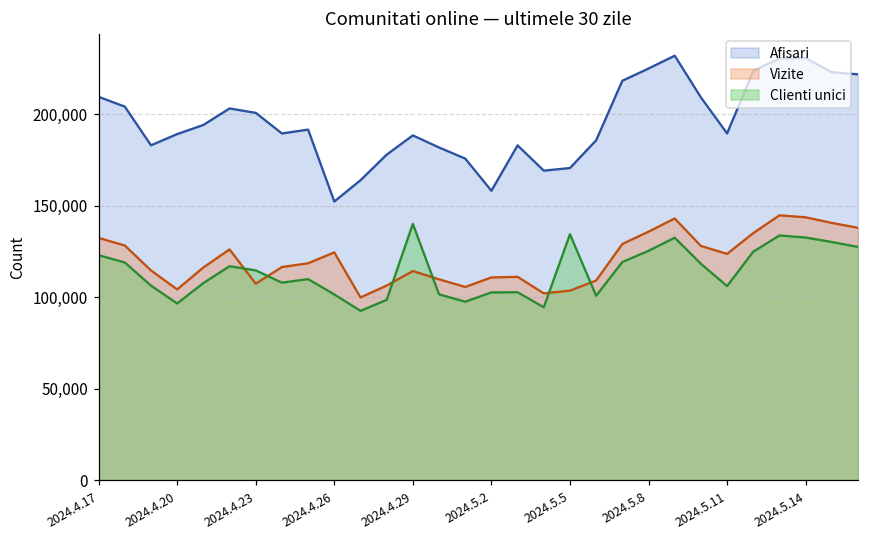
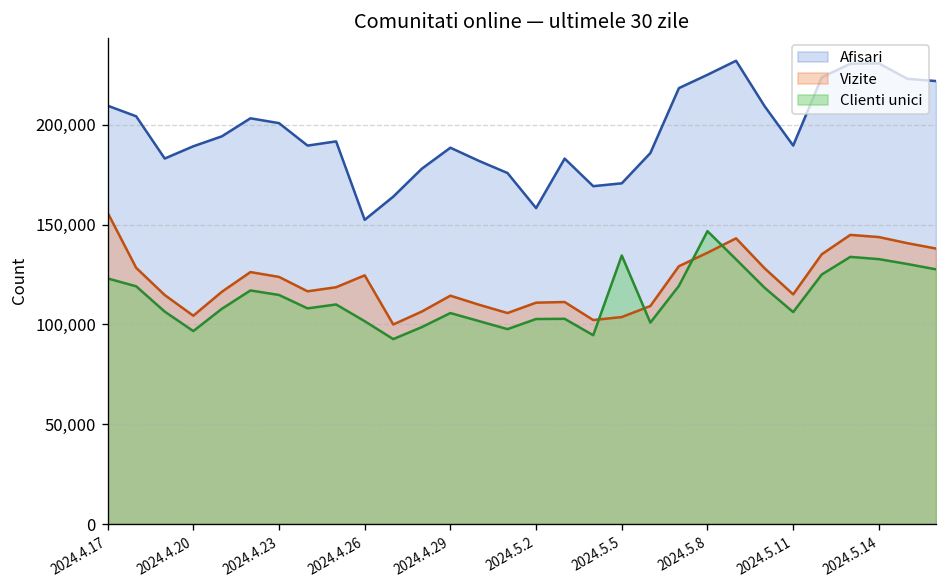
Vizite, 2024.4.17: 132,000 -> 156,000
Vizite, 2024.4.23: 107,000 -> 124,000
Clienti unici, 2024.4.29: 140,000 -> 106,000
Clienti unici, 2024.5.8: 125,000 -> 147,000
Vizite, 2024.5.11: 124,000 -> 115,000
